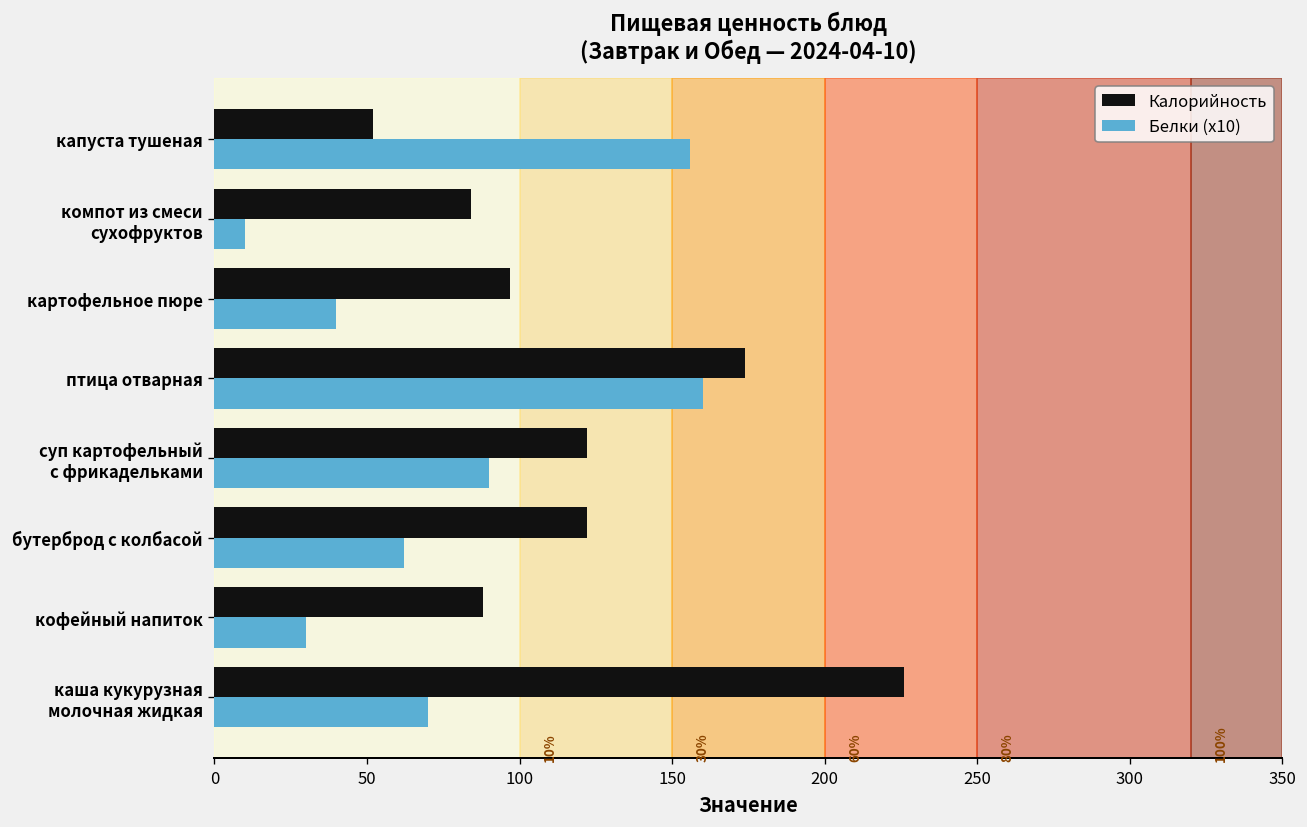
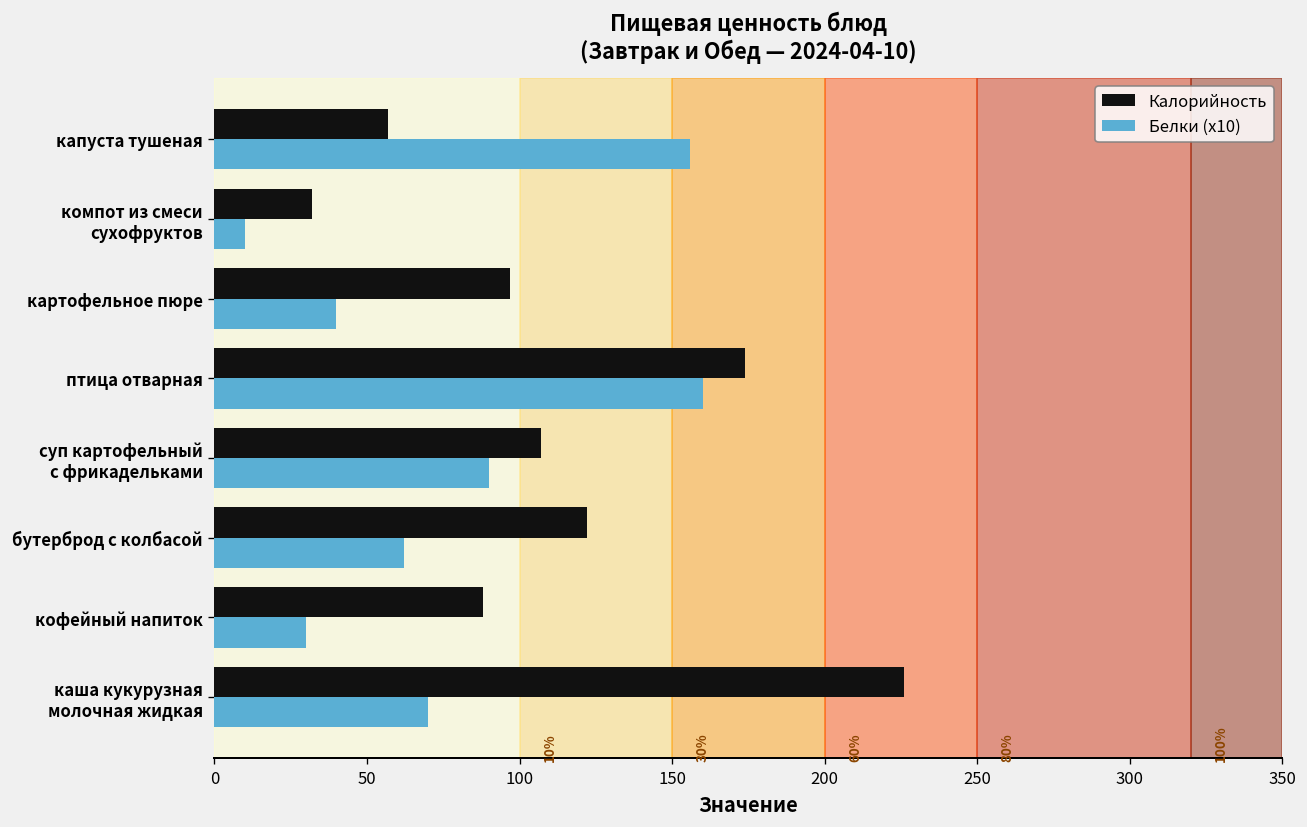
Калорийность, капуста тушеная: 52 -> 57
Калорийность, компот из смеси сухофруктов: 84 -> 32
Калорийность, суп картофельный с фрикадельками: 122 -> 107
